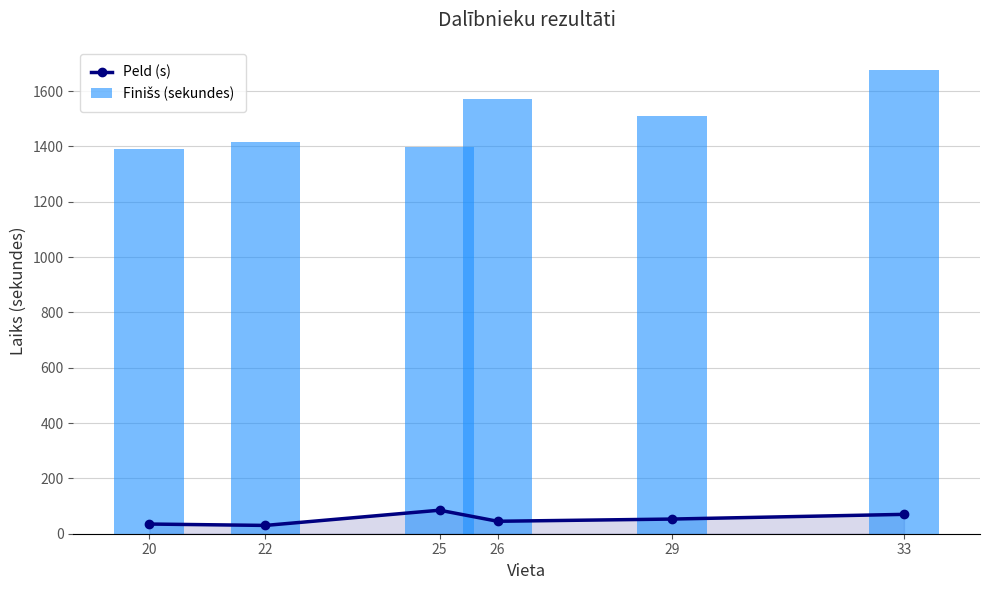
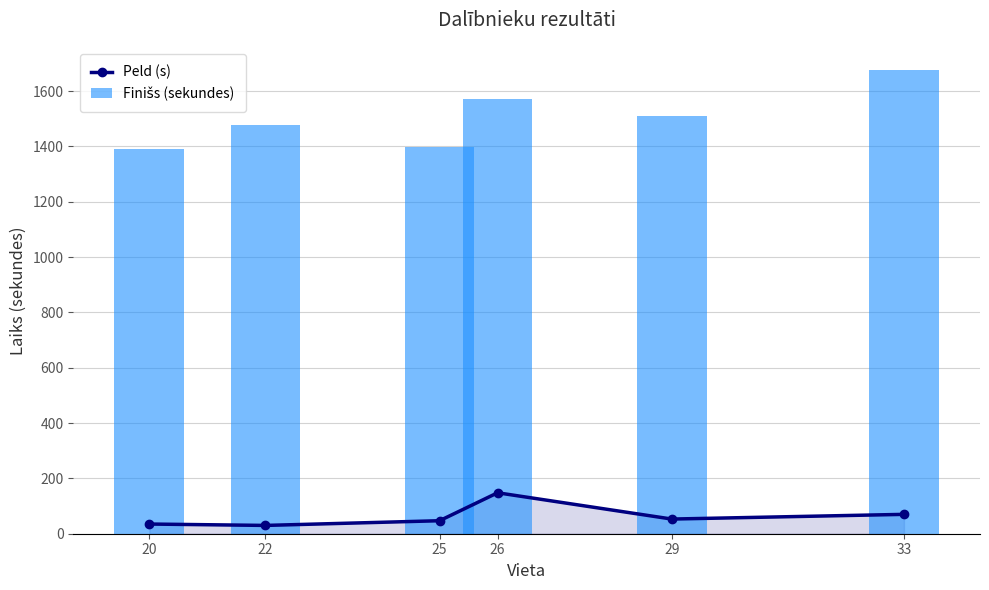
Finišs (sekundes), 22: 1420 -> 1480
Peld (s), 25: 90 -> 50
Peld (s), 26: 50 -> 150
